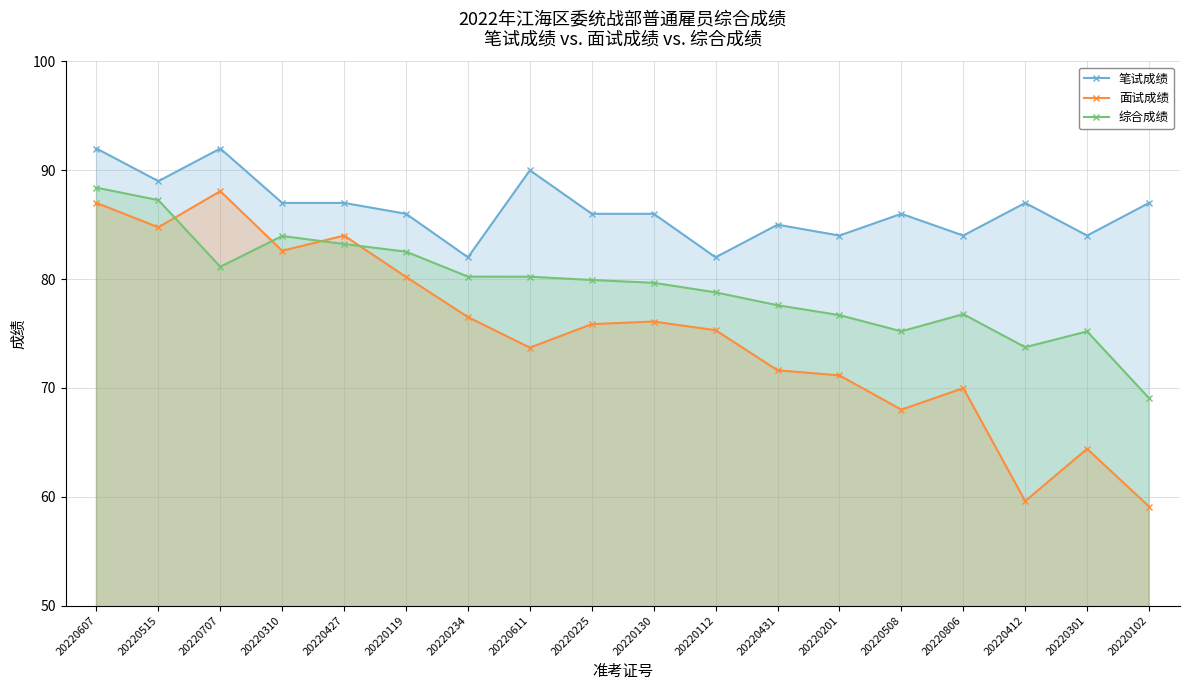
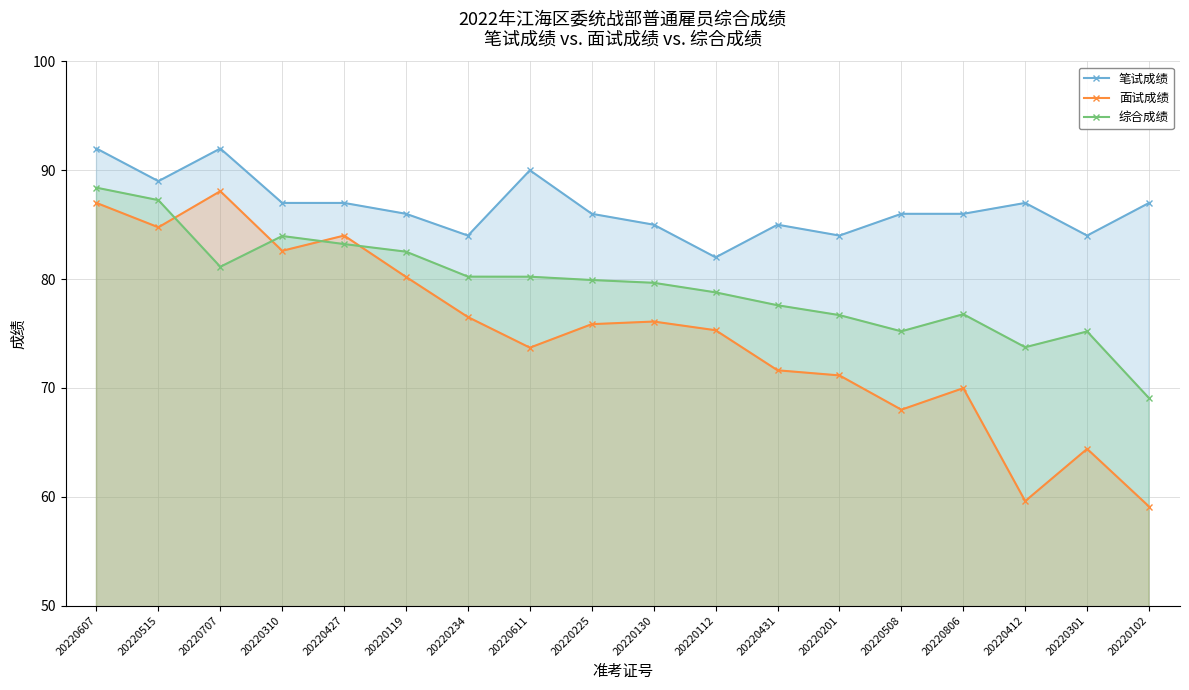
笔试成绩, 20220234: 82 -> 84
笔试成绩, 20220130: 86 -> 85
笔试成绩, 20220806: 84 -> 86
